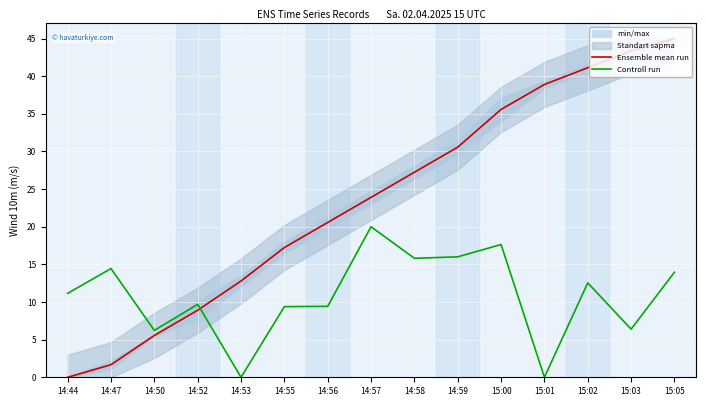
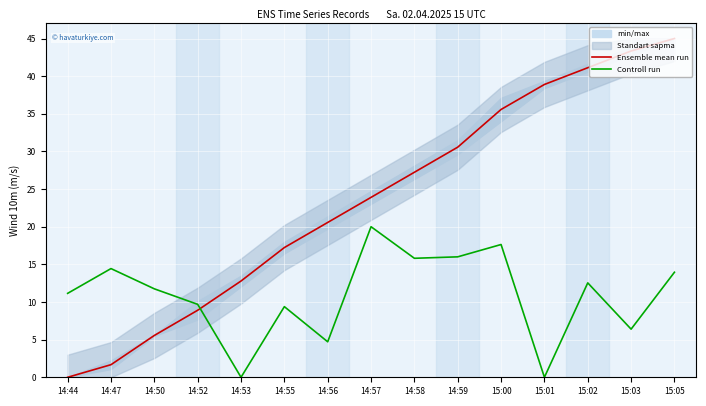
Controll run, 14:50: 6 -> 12
Controll run, 14:56: 9 -> 5
